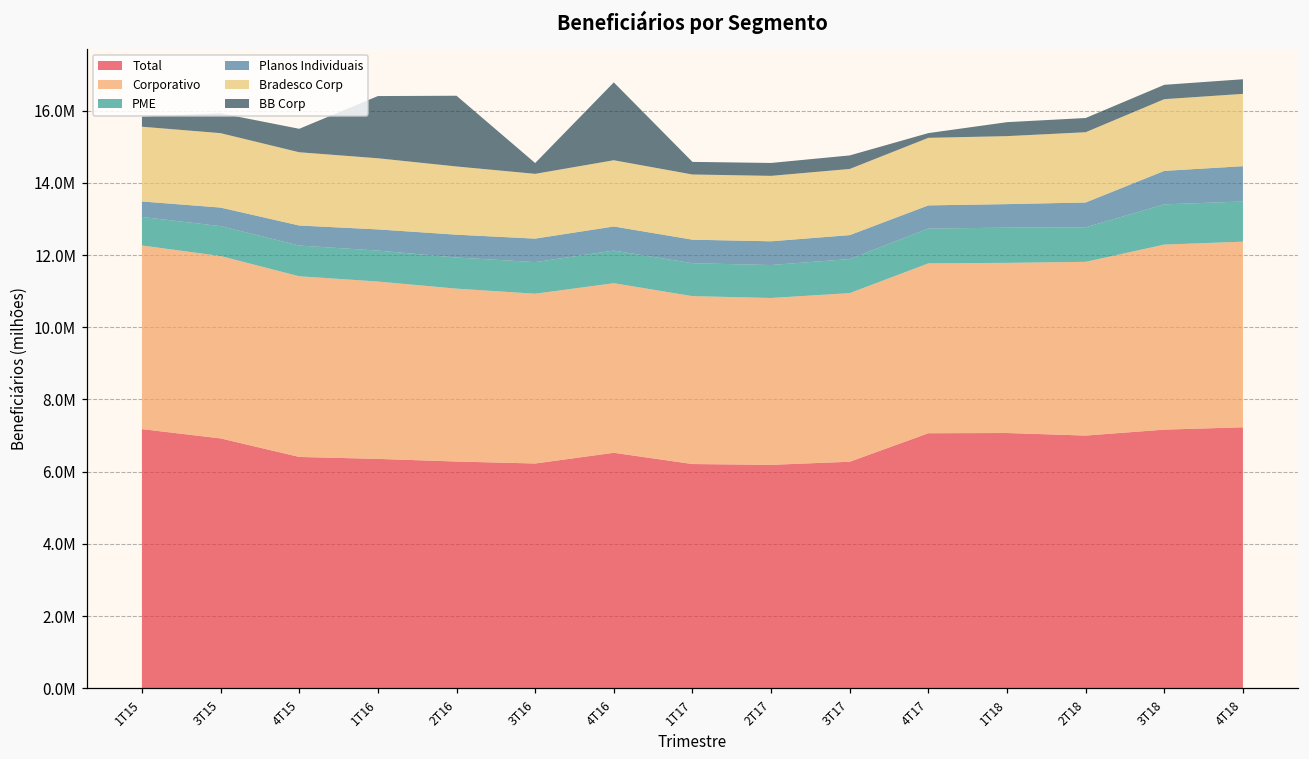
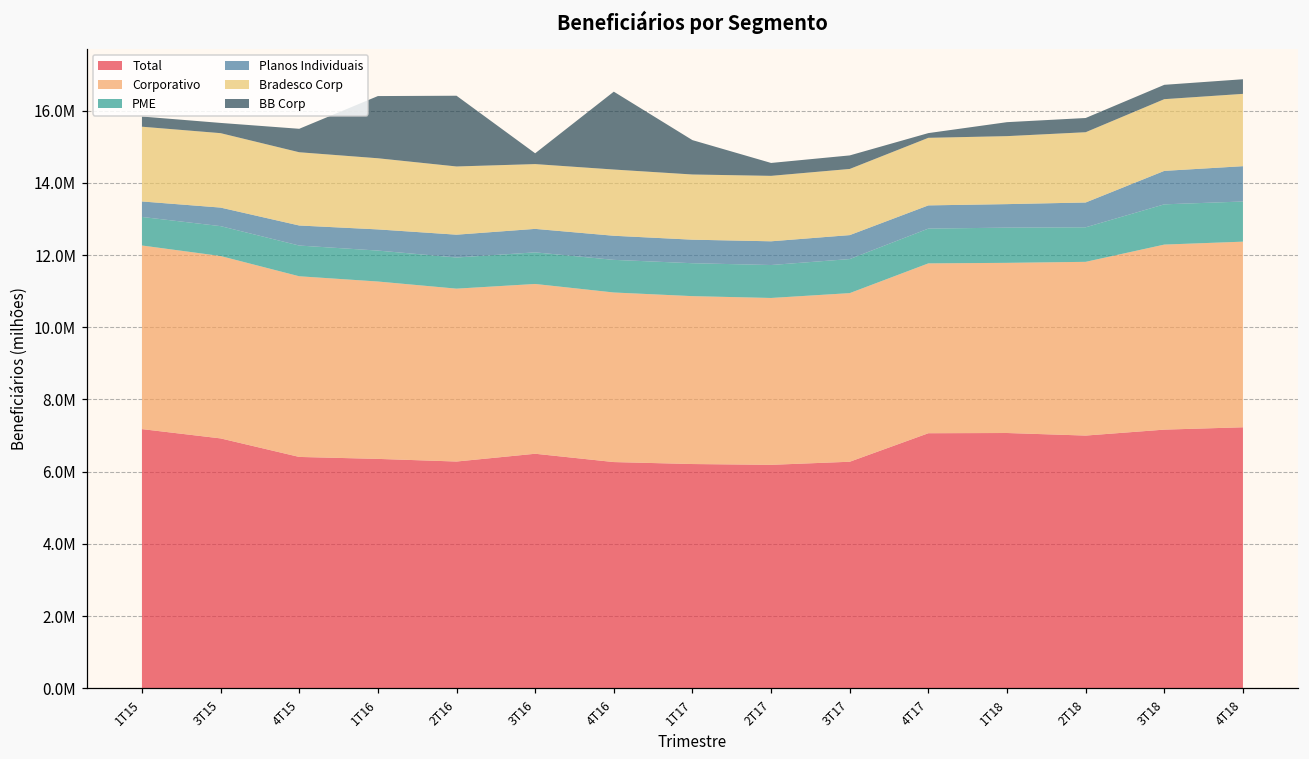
BB Corp, 3T15: 600000 -> 300000
Total, 3T16: 6200000 -> 6500000
Total, 4T16: 6500000 -> 6300000
BB Corp, 1T17: 300000 -> 1000000
